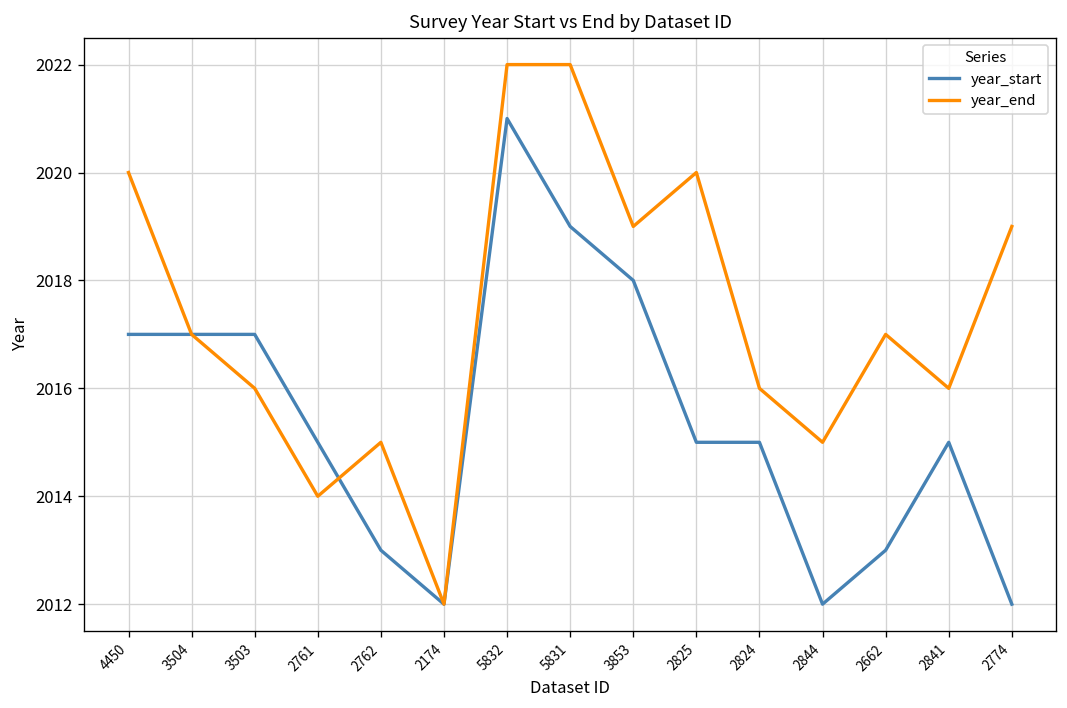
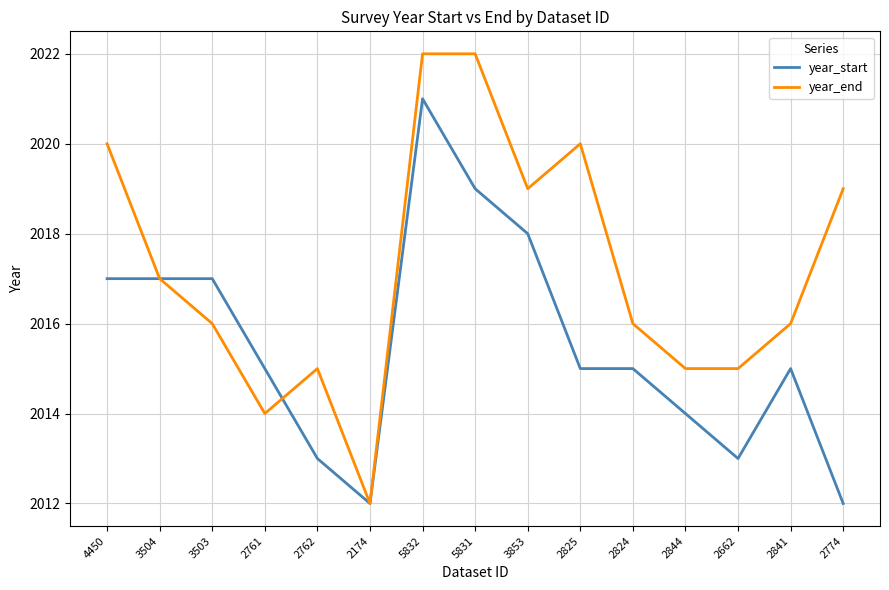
year_start, 2844: 2012 -> 2014
year_end, 2662: 2017 -> 2015
